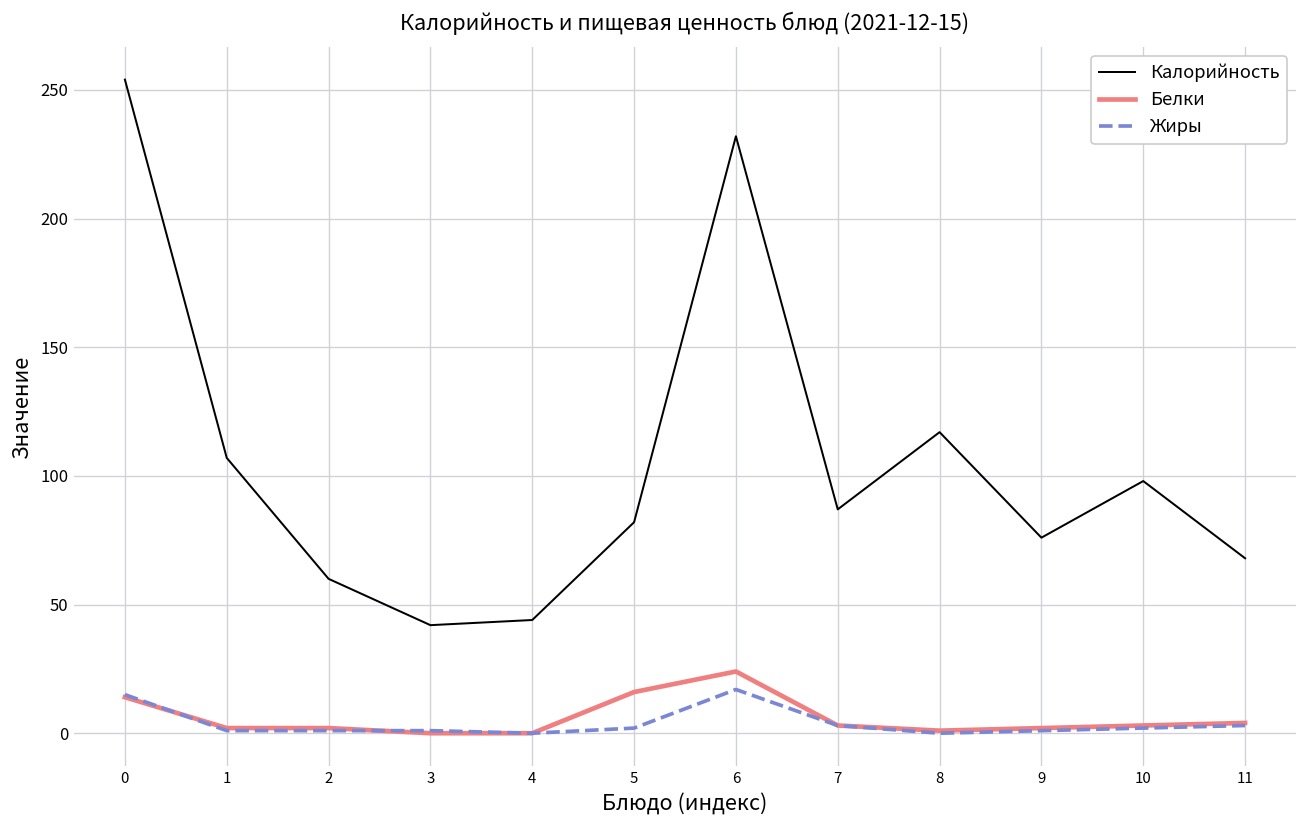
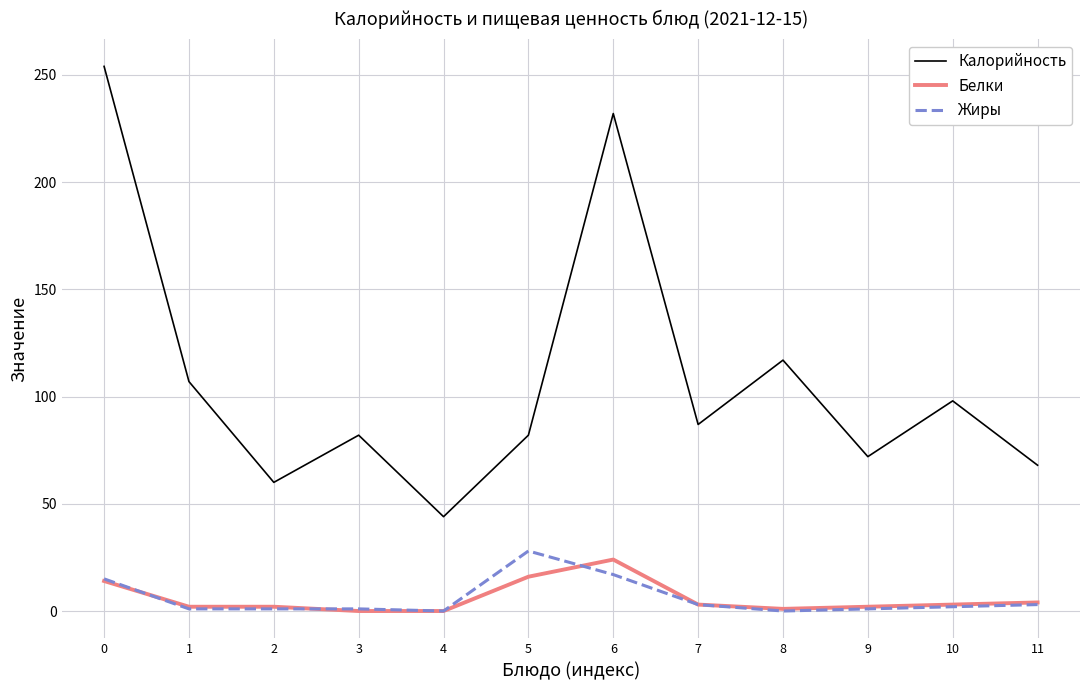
Калорийность, 3: 42 -> 82
Жиры, 5: 2 -> 28
Калорийность, 9: 76 -> 72
